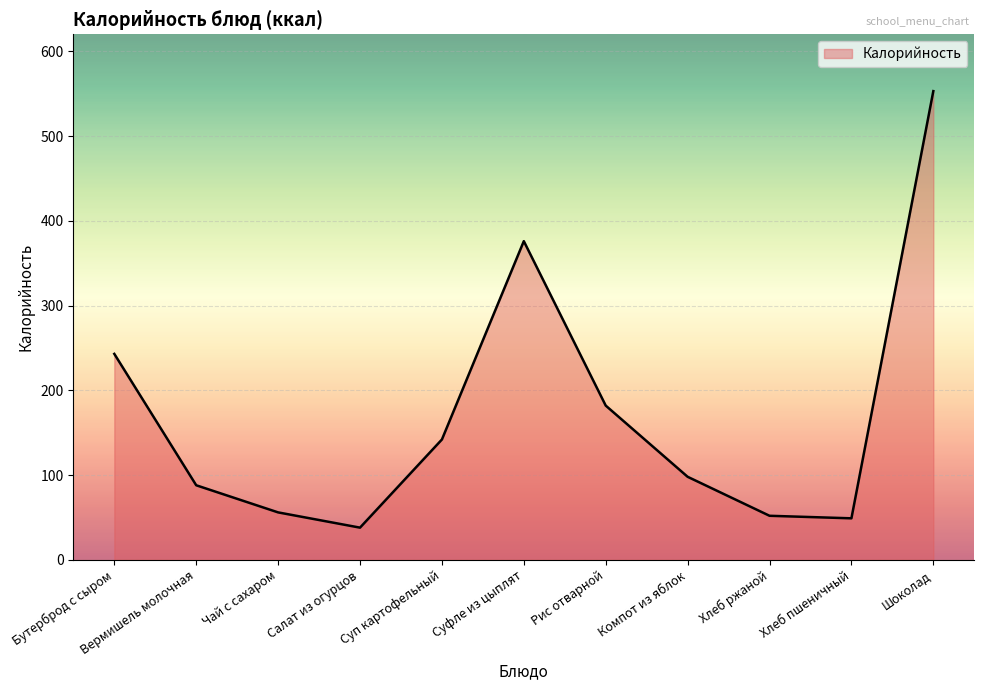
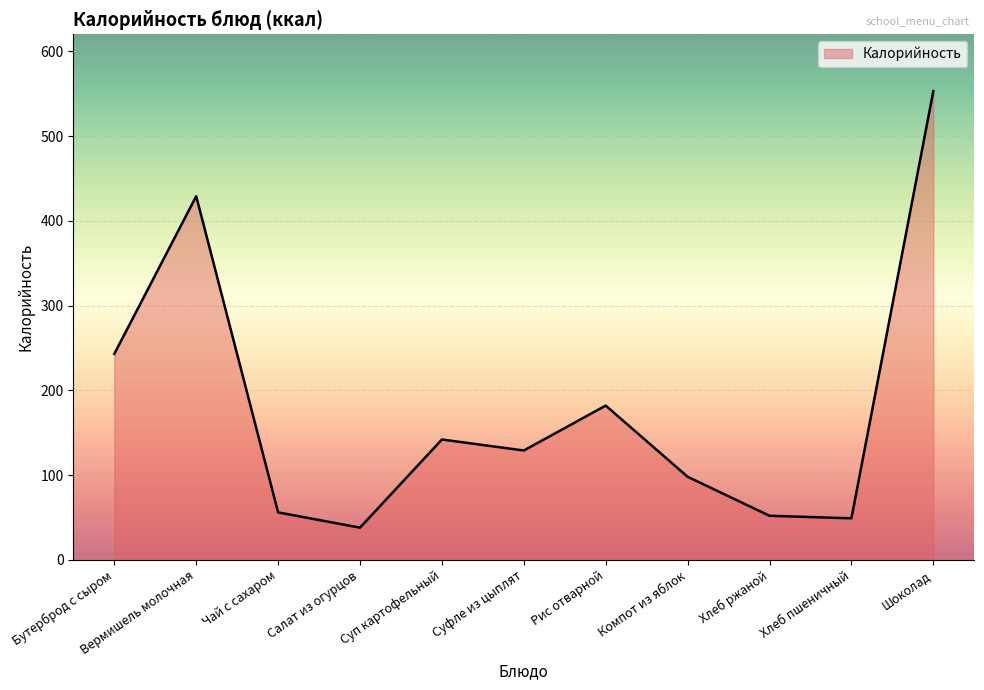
Вермишель молочная: 90 -> 430
Суфле из цыплят: 380 -> 130
